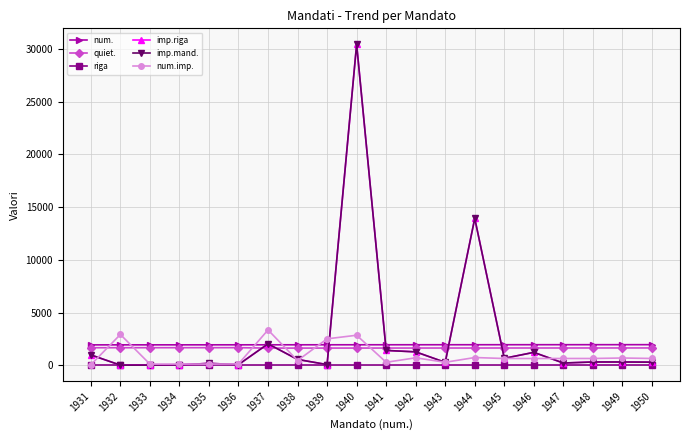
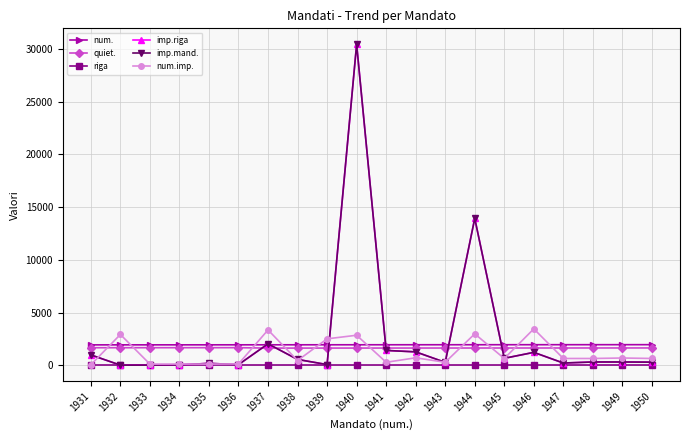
num.imp., 1944: 700 -> 3000
num.imp., 1946: 600 -> 3400
